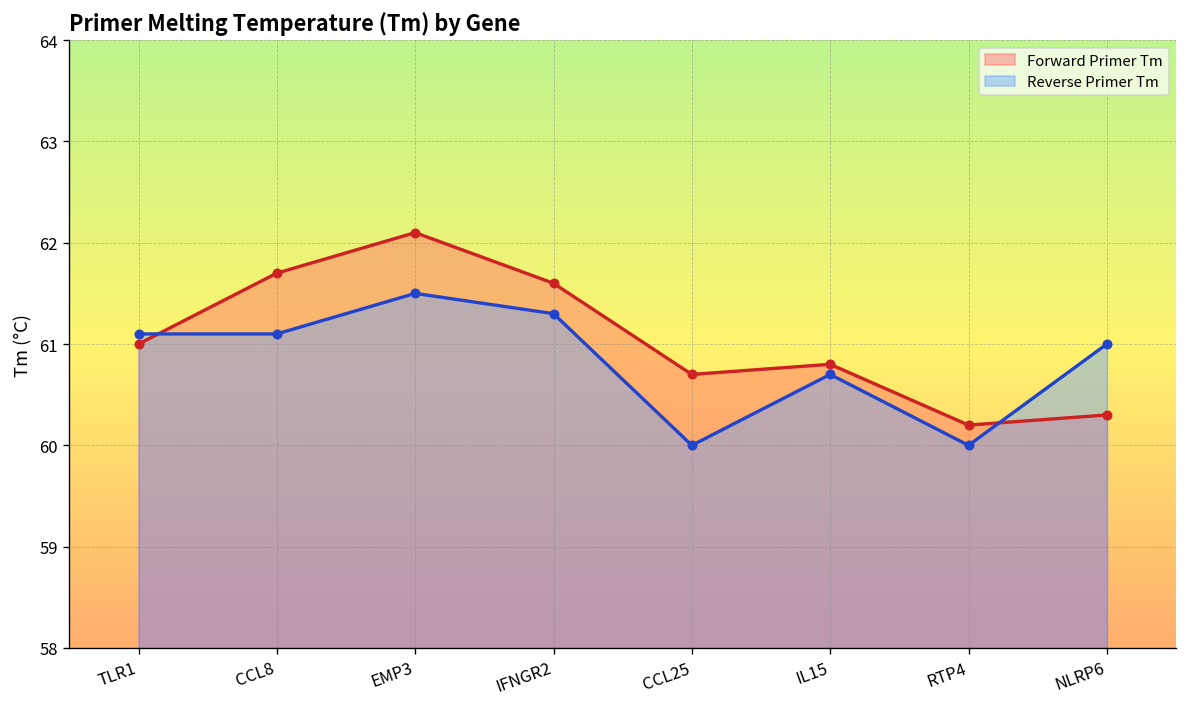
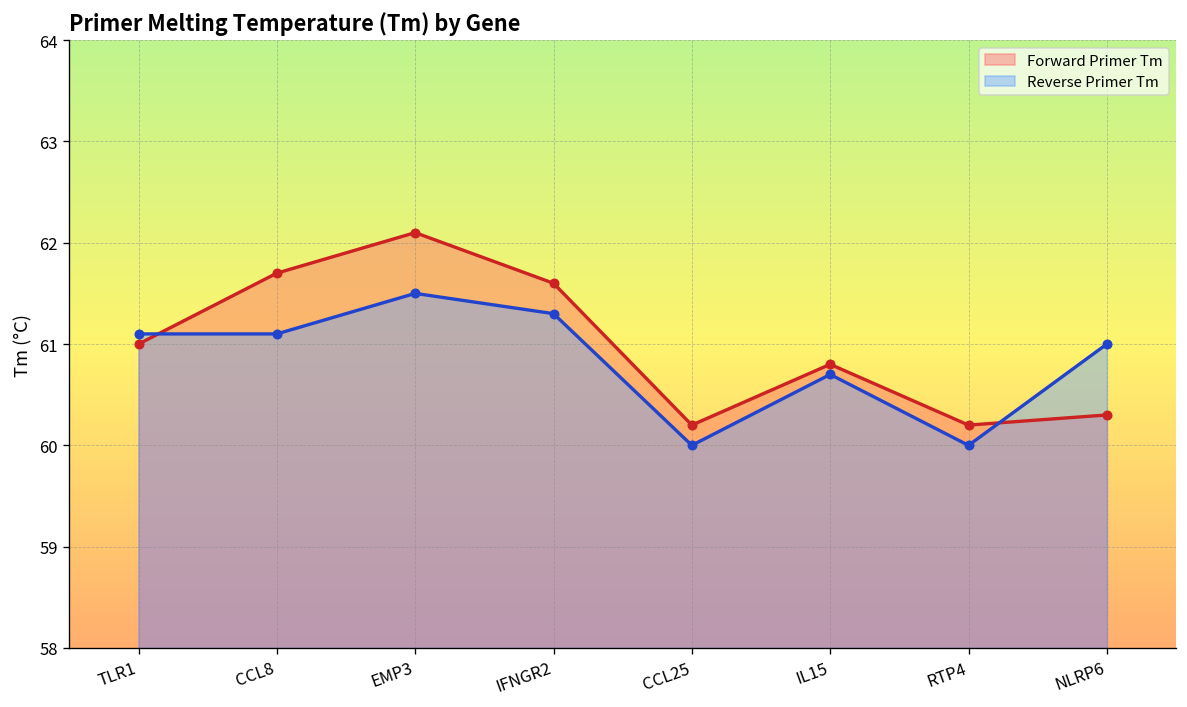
Forward Primer Tm, CCL25: 60.7 -> 60.2
